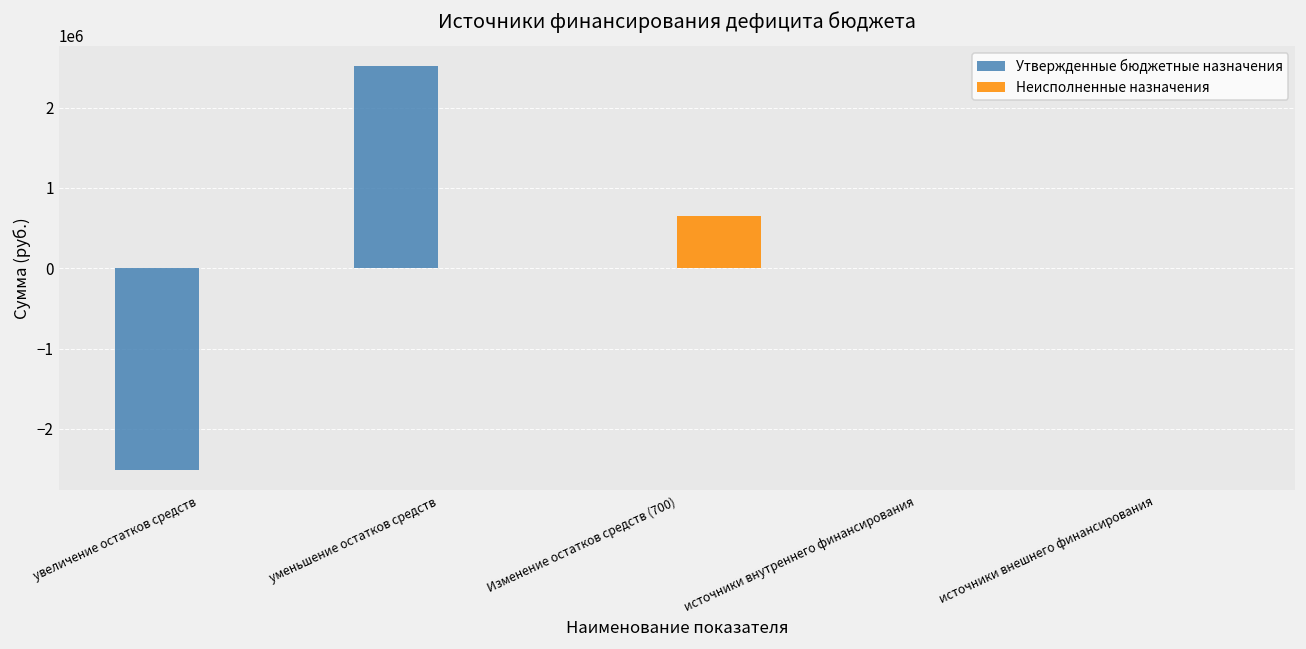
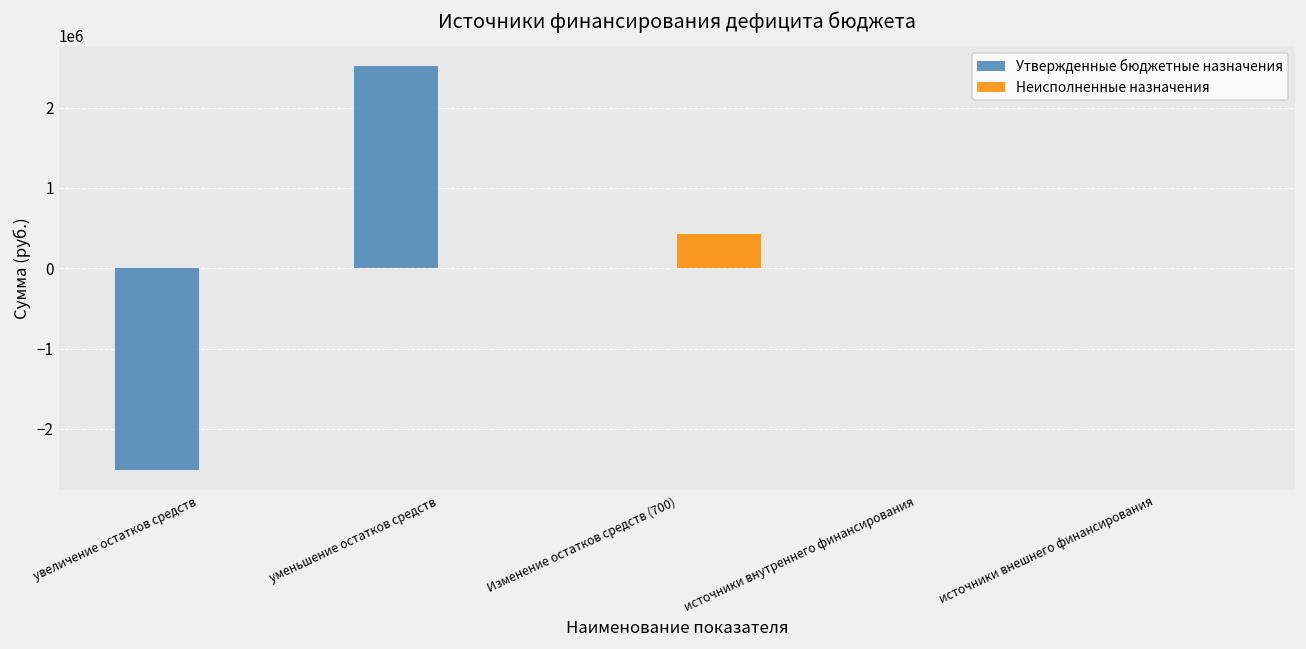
Неисполненные назначения, Изменение остатков средств (700): 600000 -> 400000
